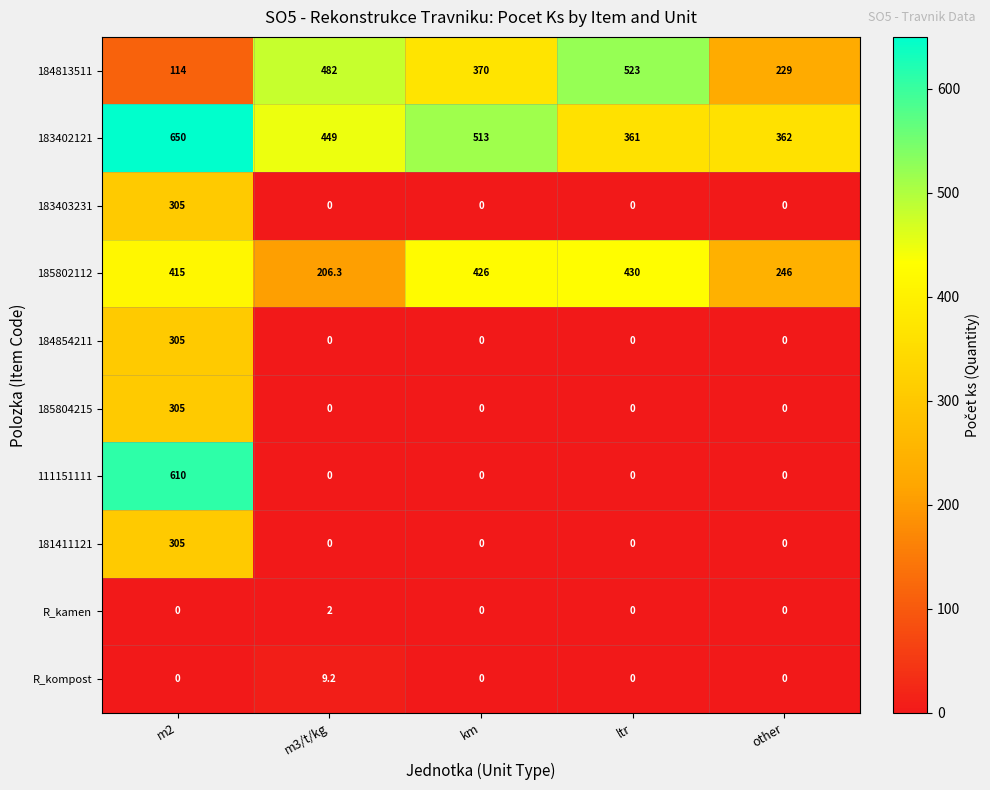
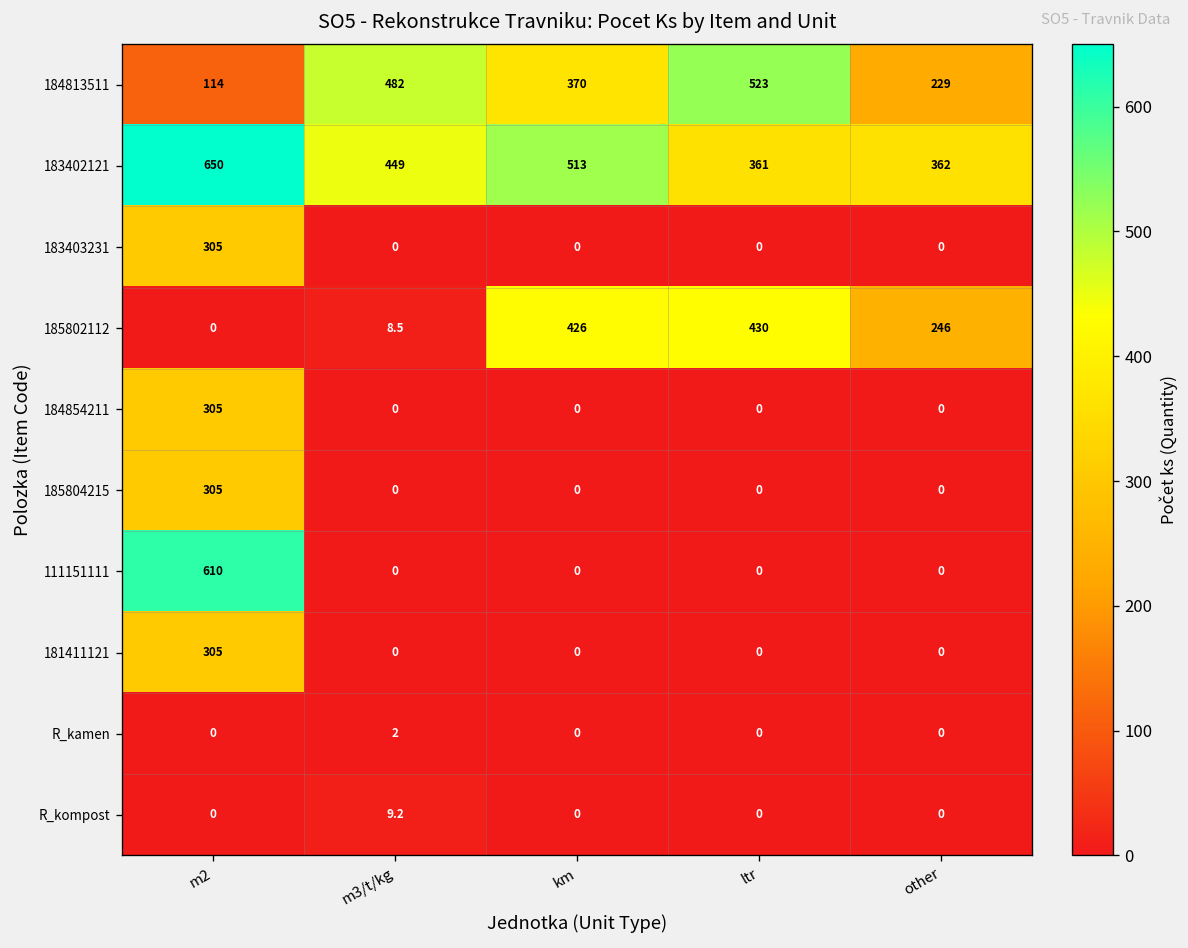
185802112, m2: 415 -> 0
185802112, m3/t/kg: 206.3 -> 8.5
